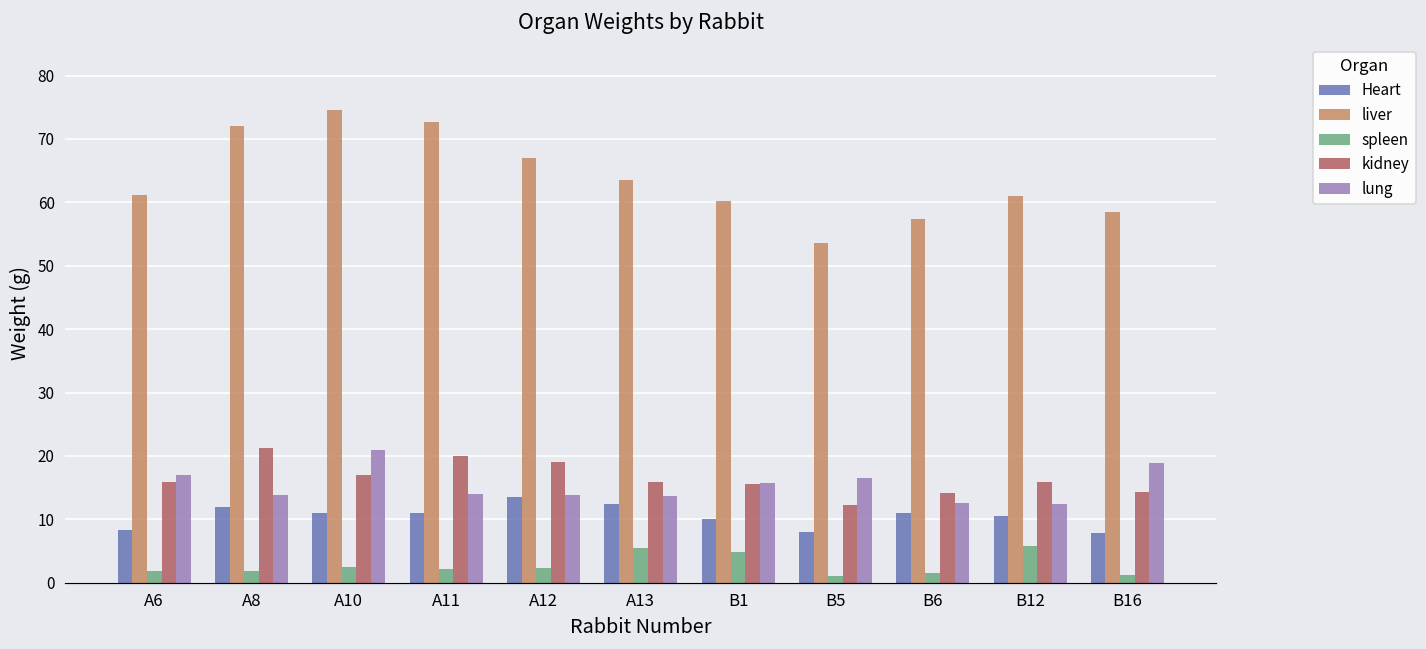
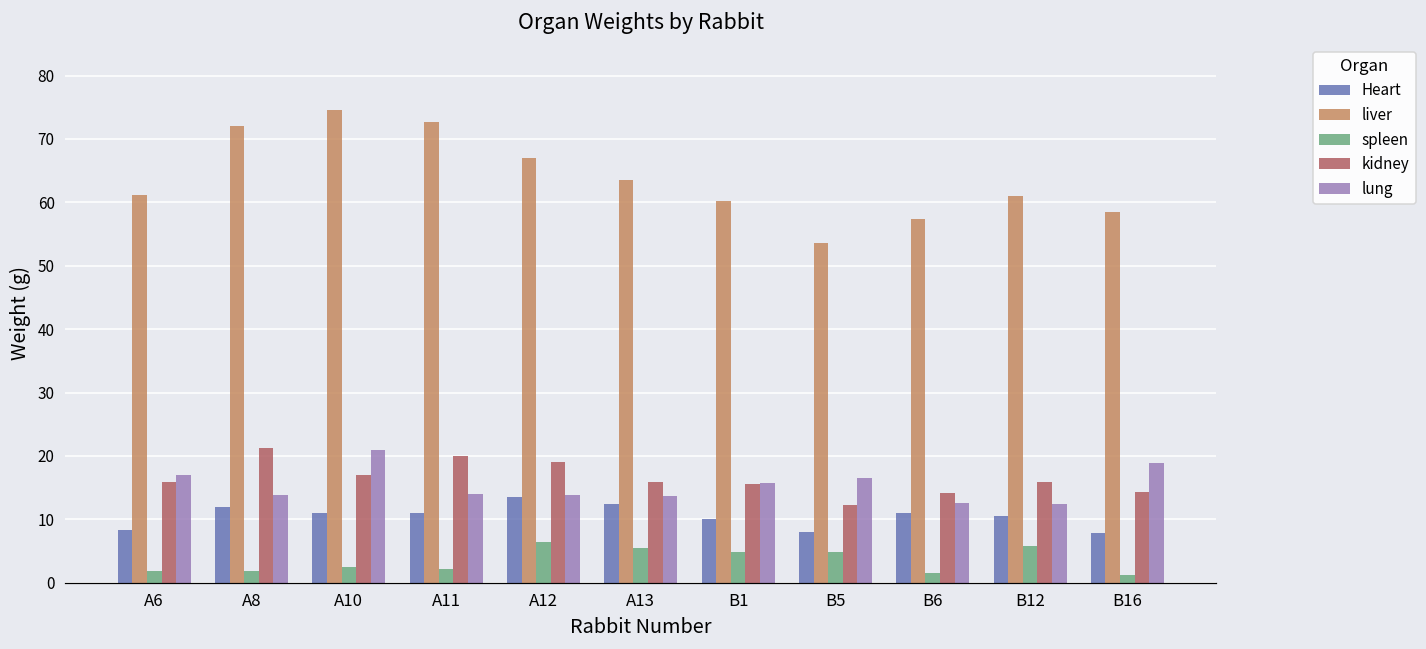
spleen, A12: 2 -> 6
spleen, B5: 1 -> 5
